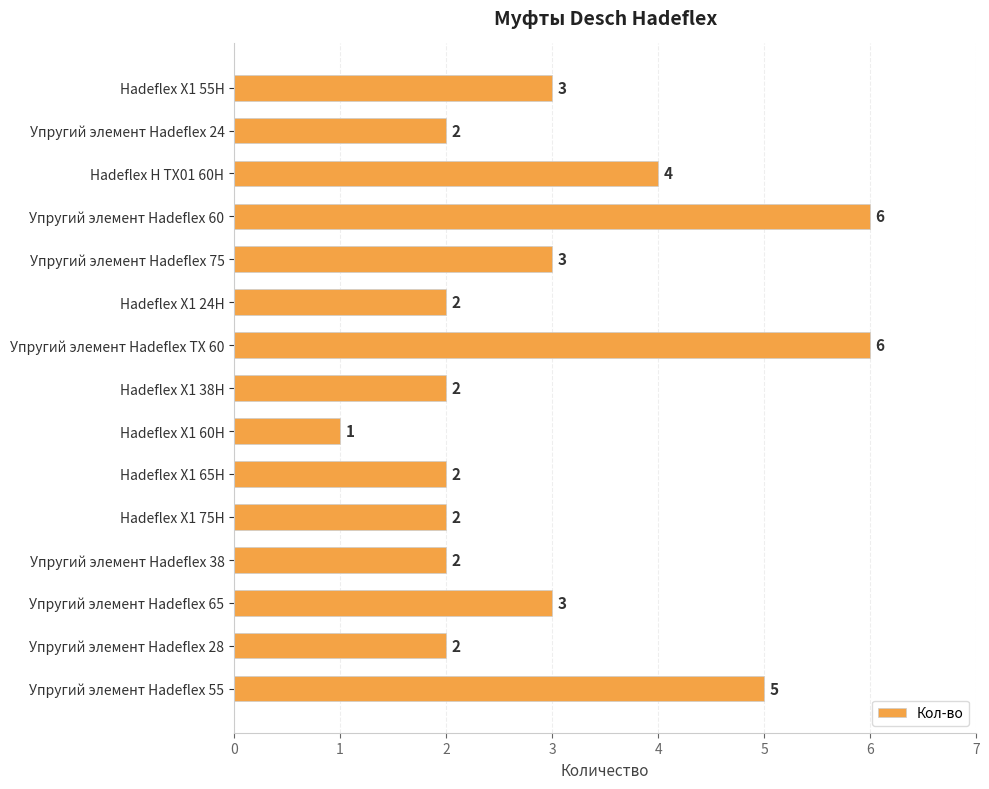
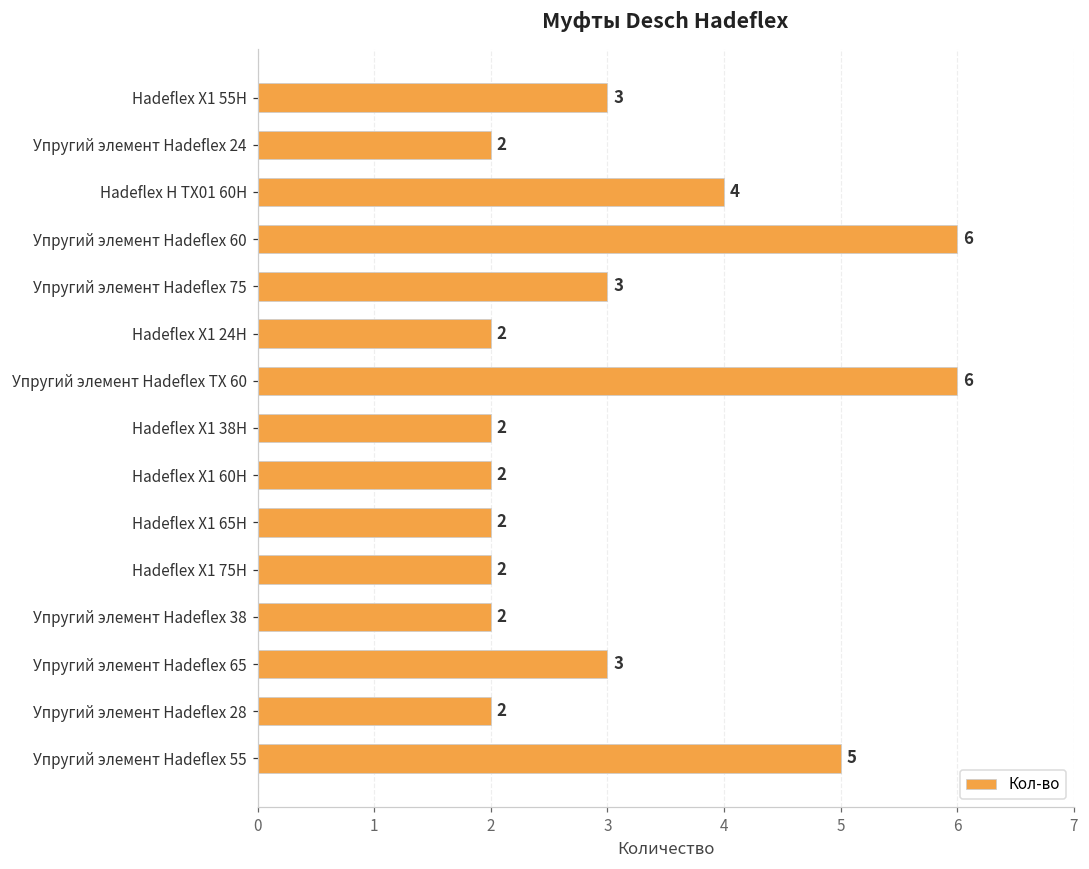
Hadeflex X1 60H: 1 -> 2
